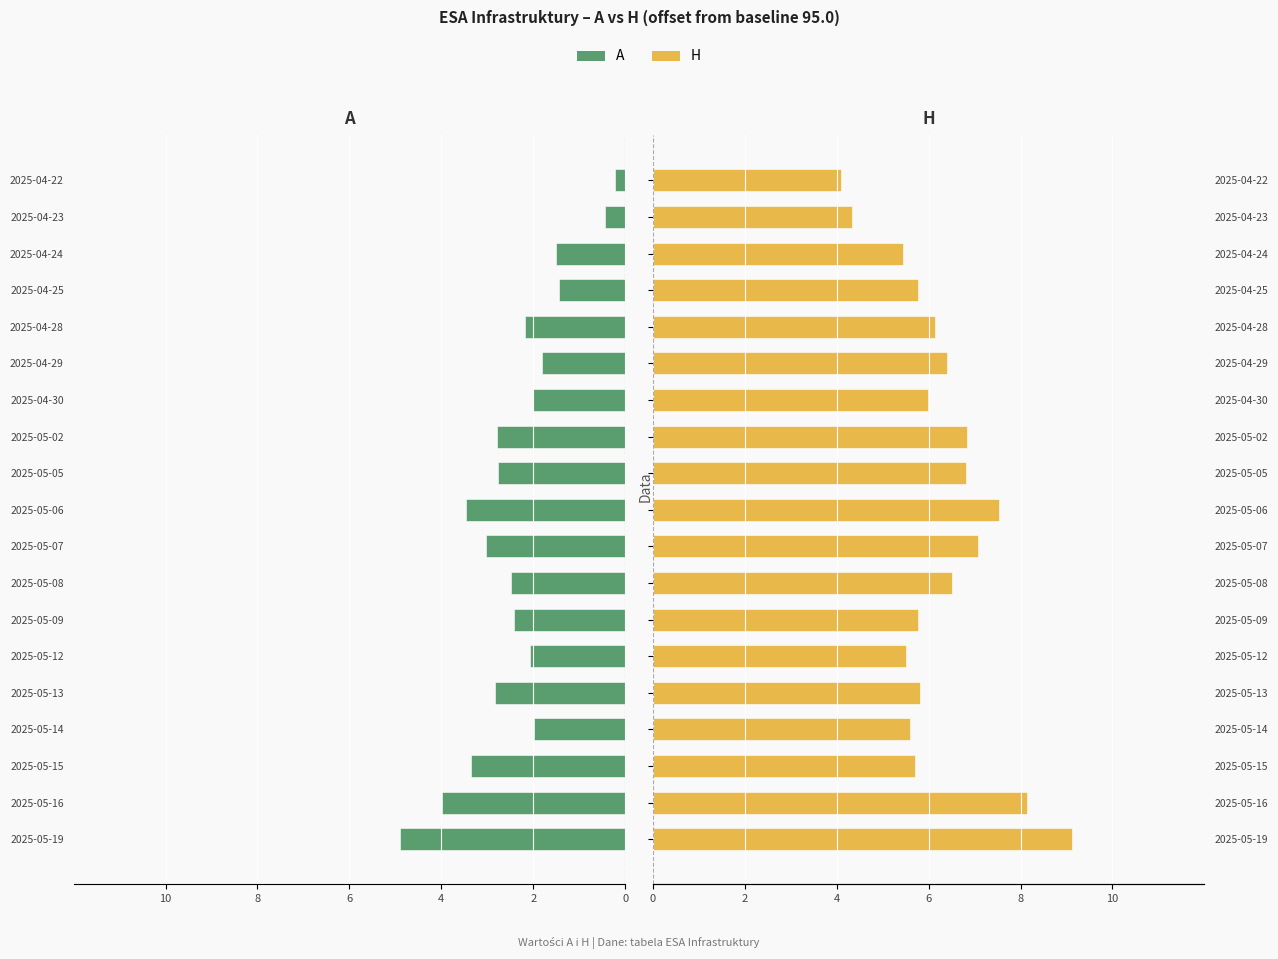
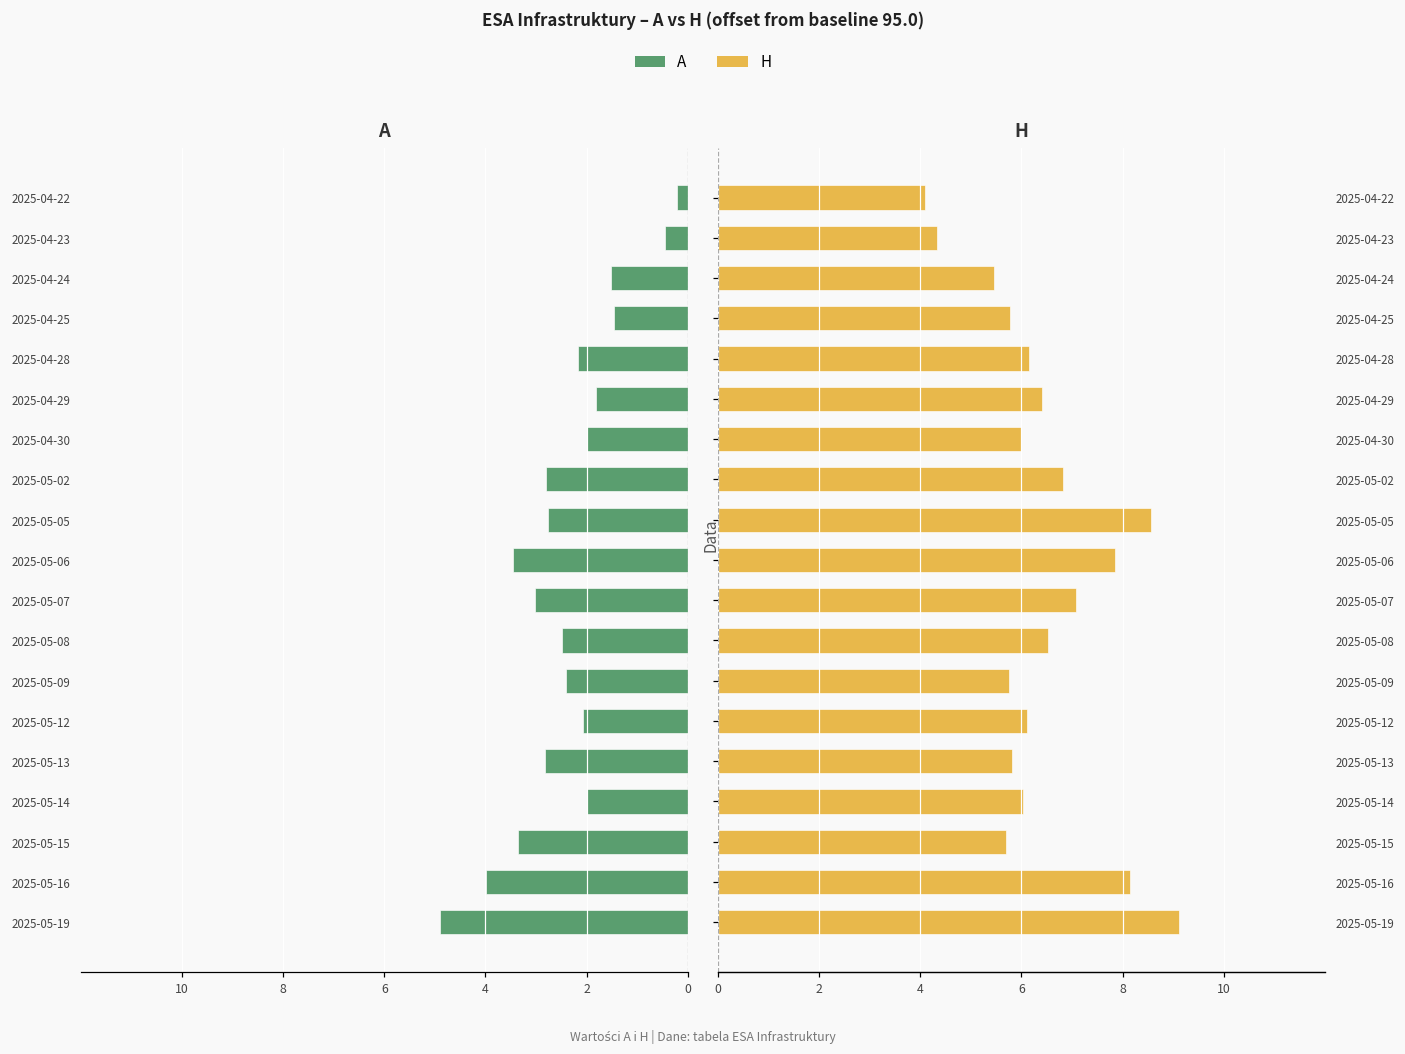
H, 2025-05-05: 6.8 -> 8.6
H, 2025-05-06: 7.5 -> 7.8
H, 2025-05-12: 5.5 -> 6.1
H, 2025-05-14: 5.6 -> 6.0
